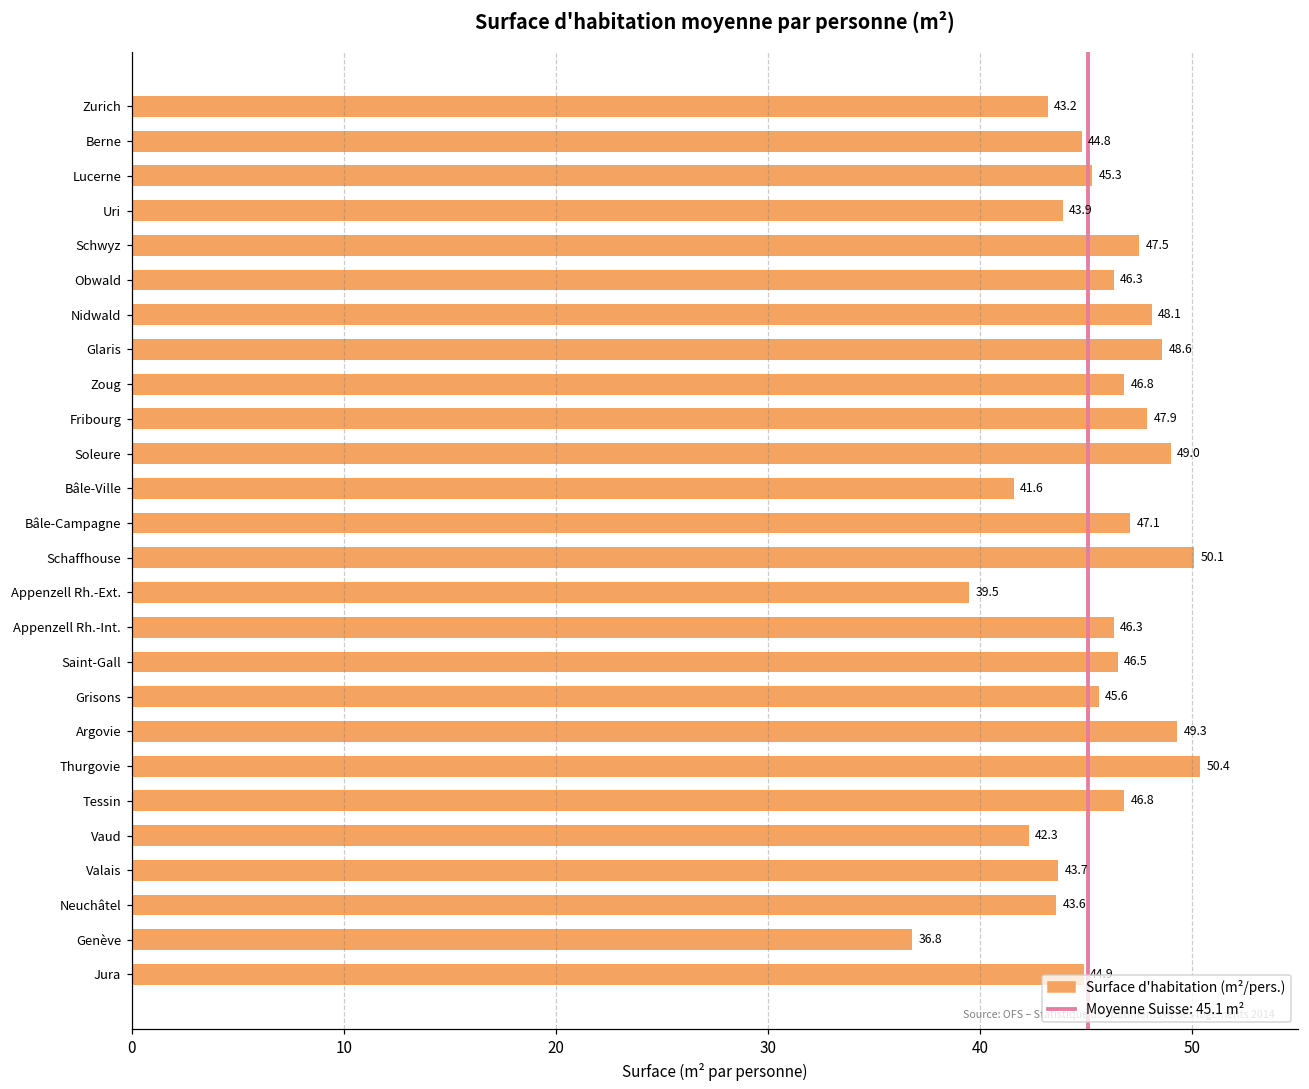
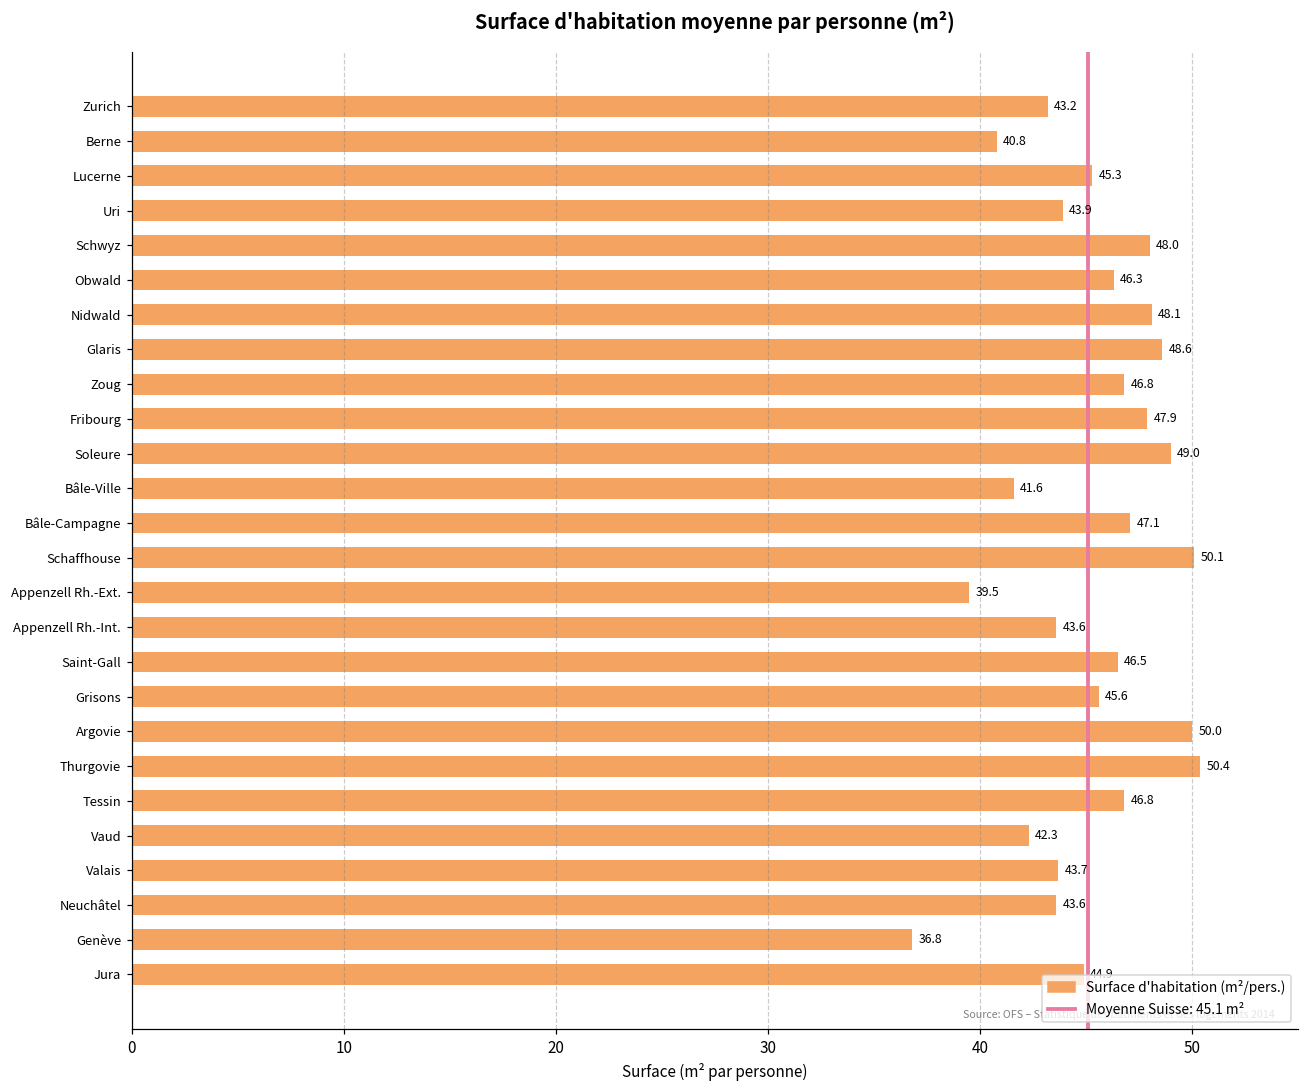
Berne: 44.8 -> 40.8
Schwyz: 47.5 -> 48.0
Appenzell Rh.-Int.: 46.3 -> 43.6
Argovie: 49.3 -> 50.0
